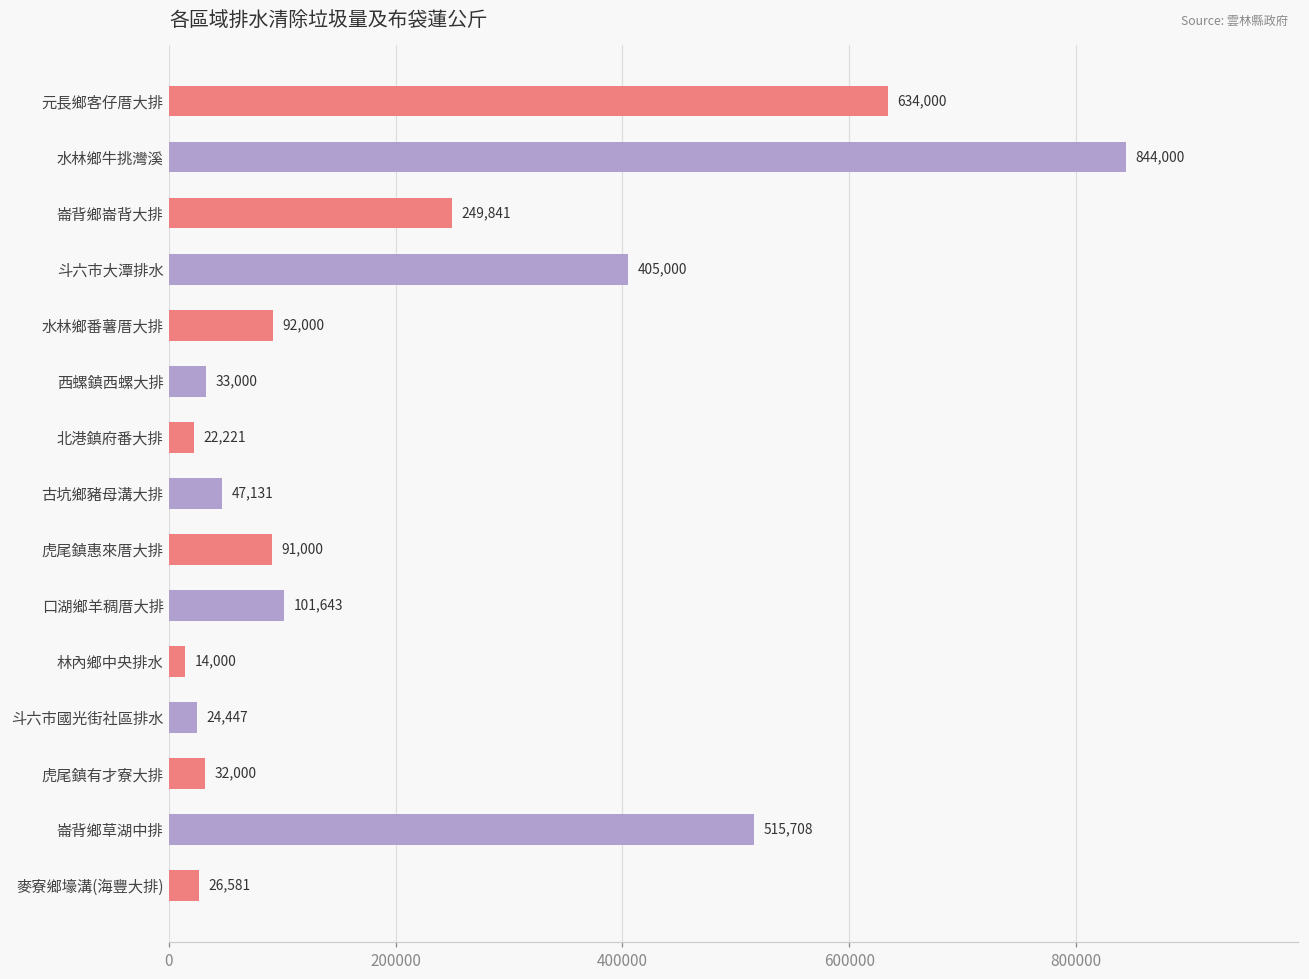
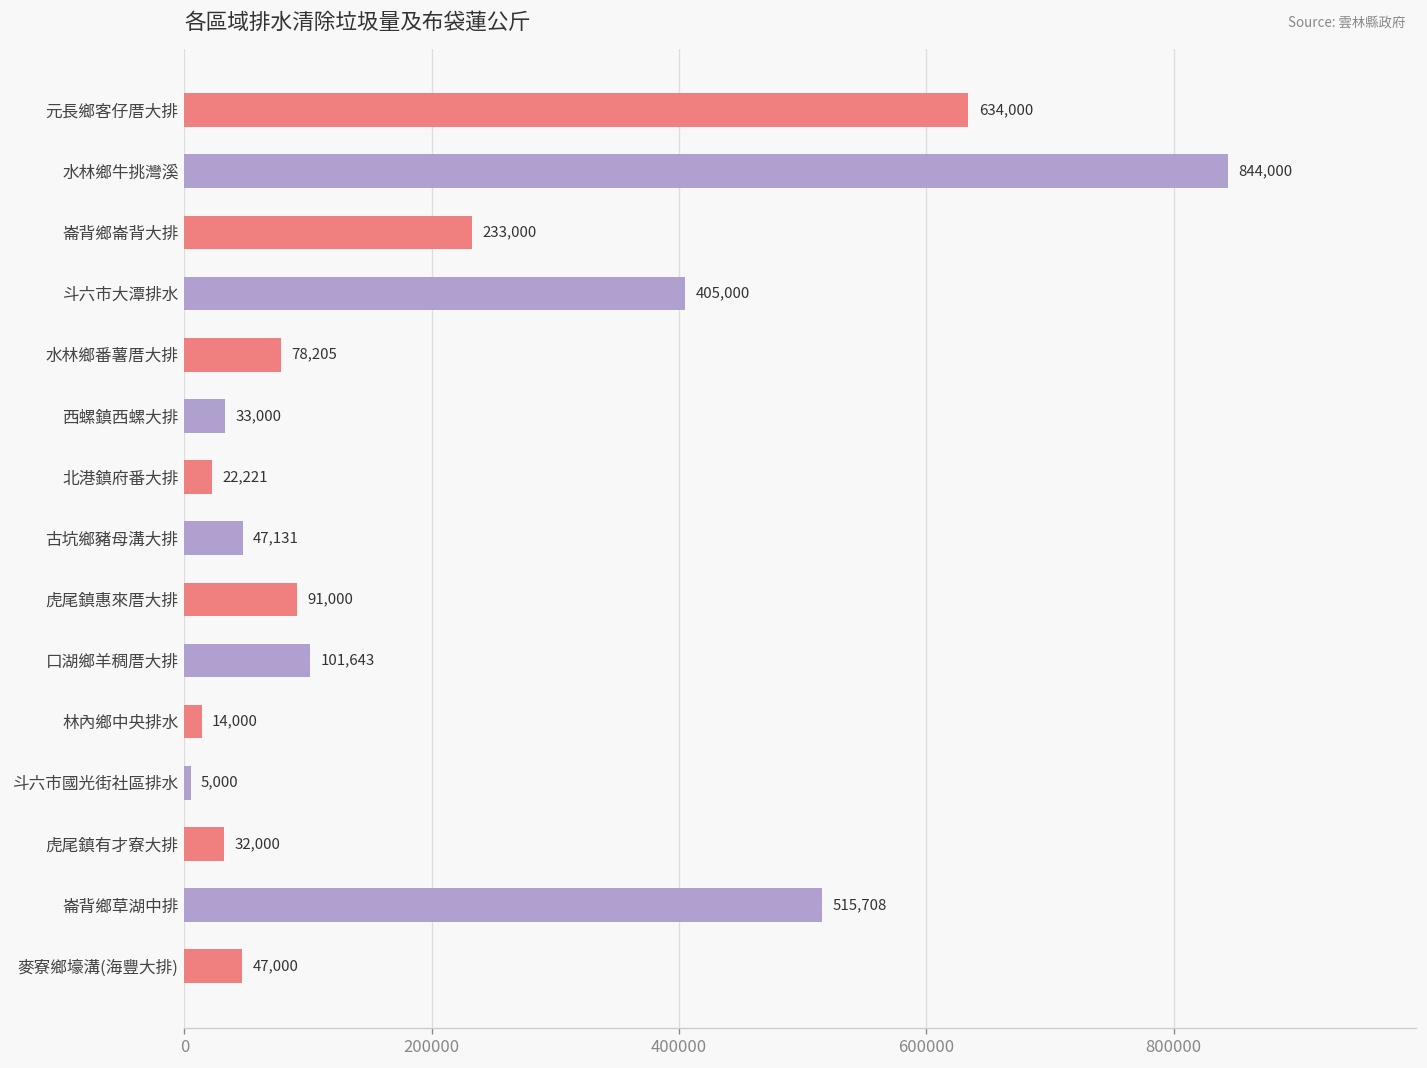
崙背鄉崙背大排: 249,841 -> 233,000
水林鄉番薯厝大排: 92,000 -> 78,205
斗六市國光街社區排水: 24,447 -> 5,000
麥寮鄉壕溝(海豐大排): 26,581 -> 47,000
